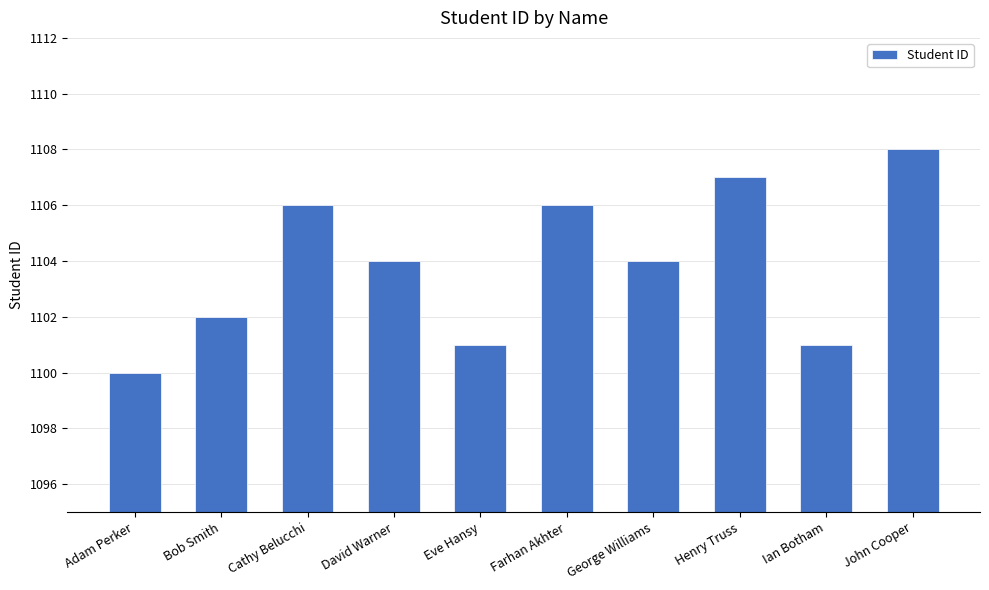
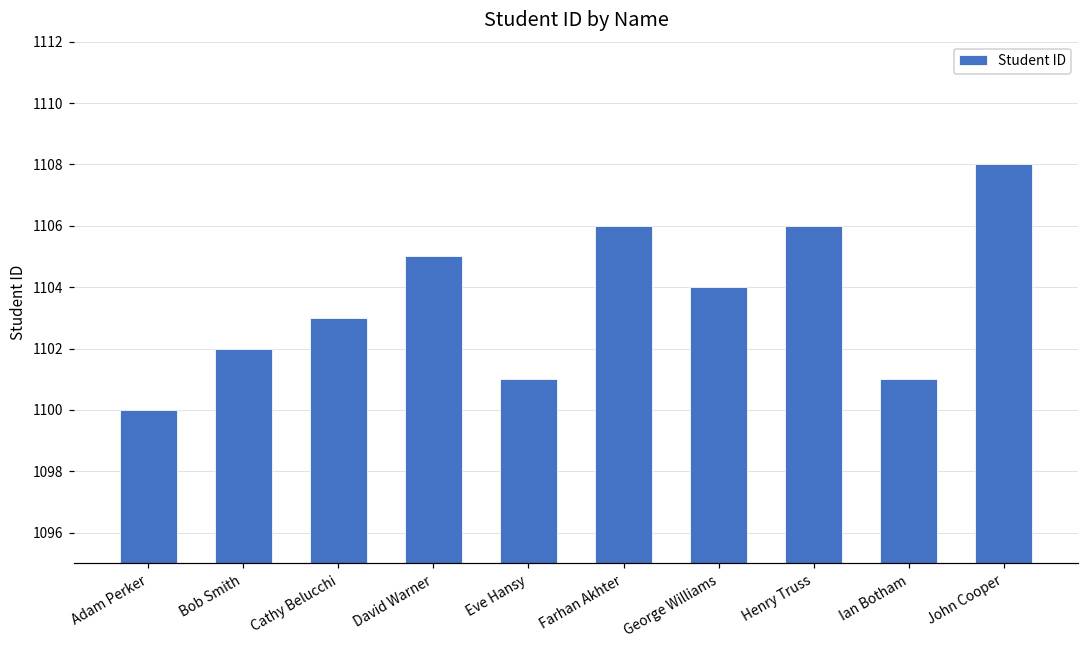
Cathy Belucchi: 1106 -> 1103
David Warner: 1104 -> 1105
Henry Truss: 1107 -> 1106
